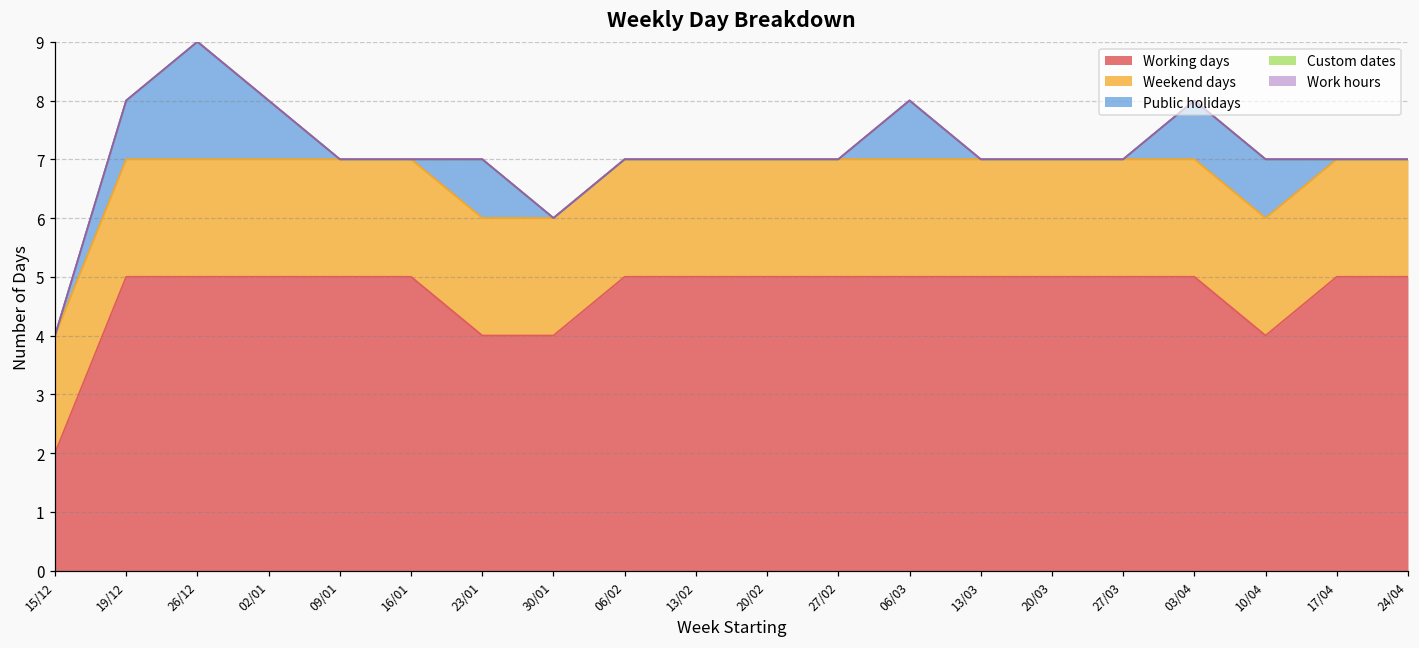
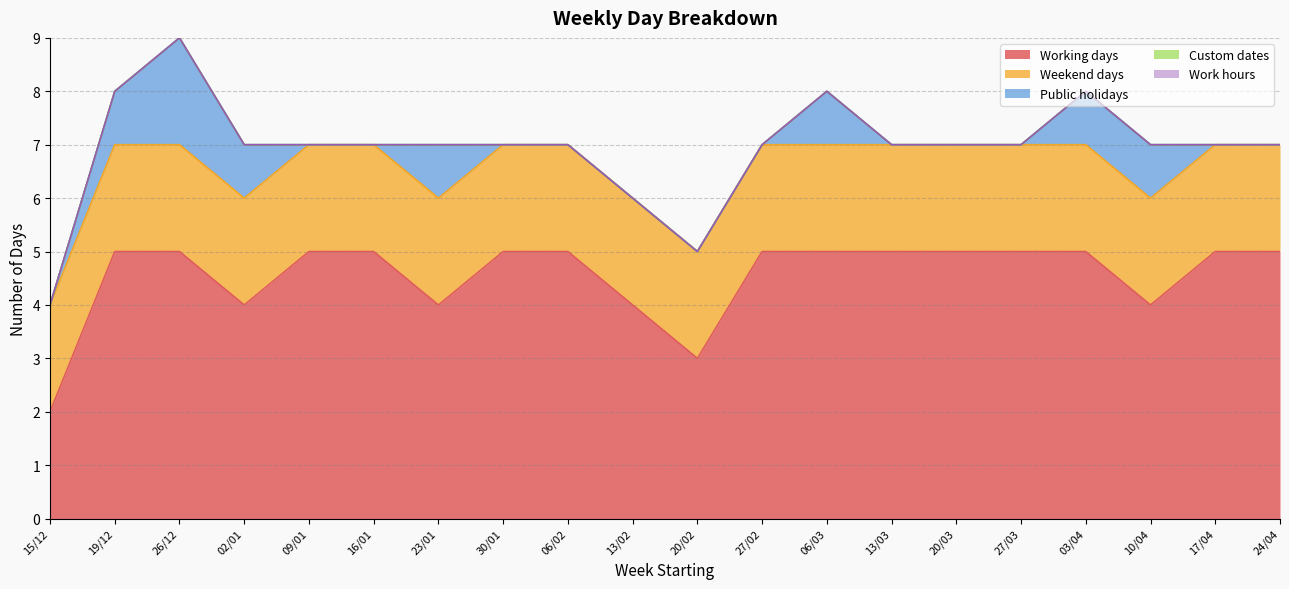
Working days, 02/01: 5 -> 4
Working days, 30/01: 4 -> 5
Working days, 13/02: 5 -> 4
Working days, 20/02: 5 -> 3
